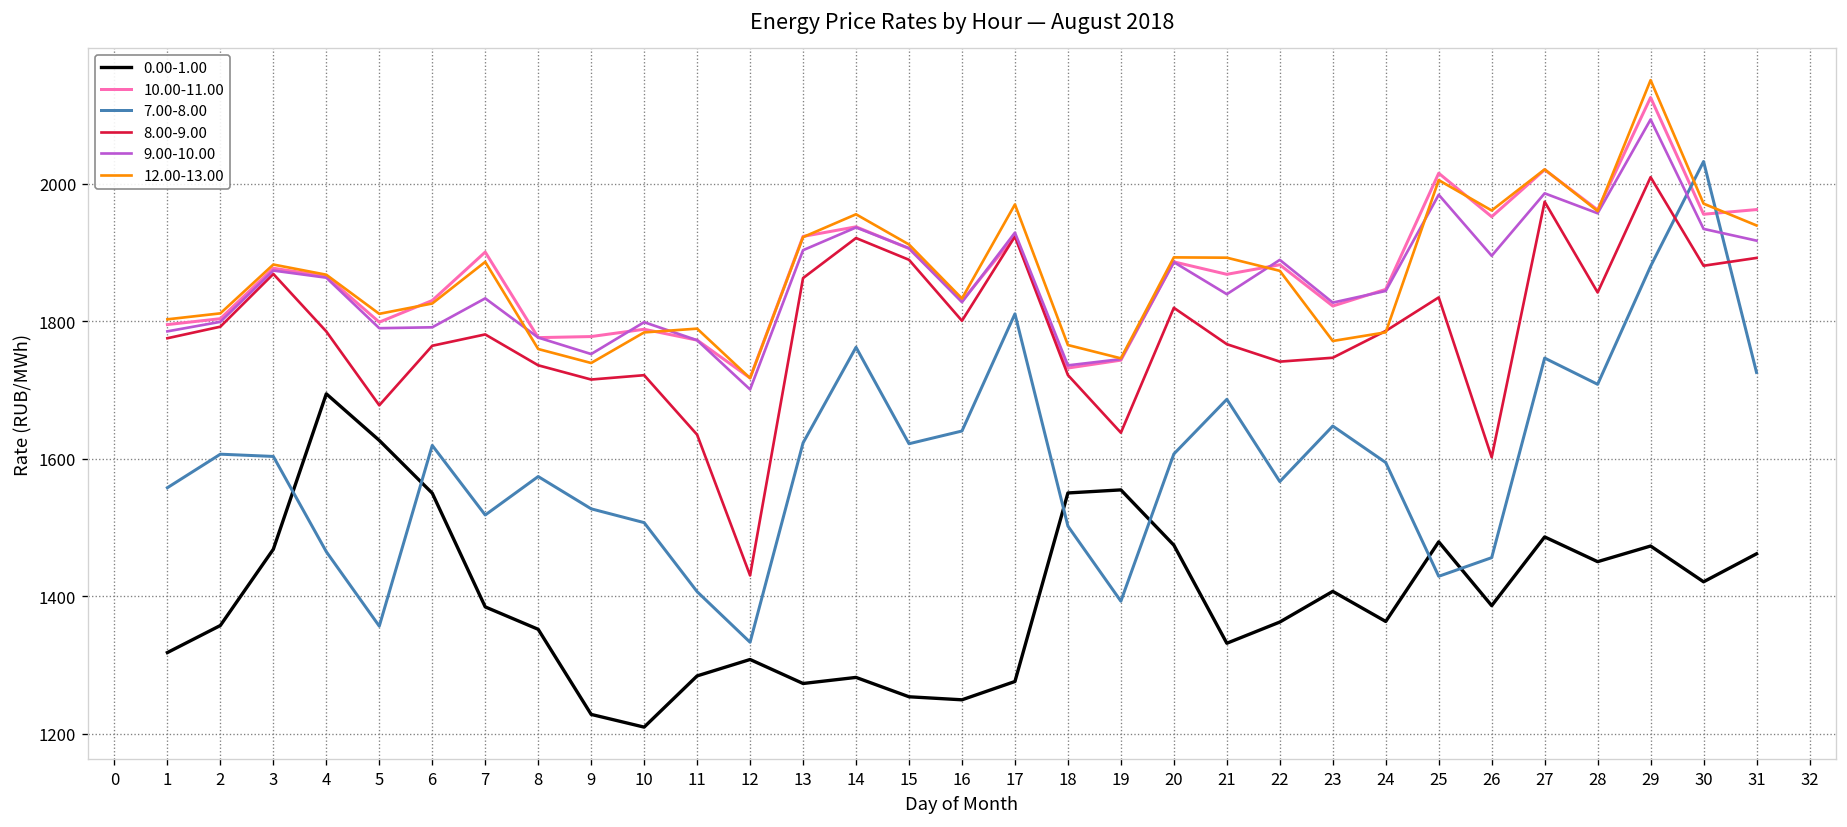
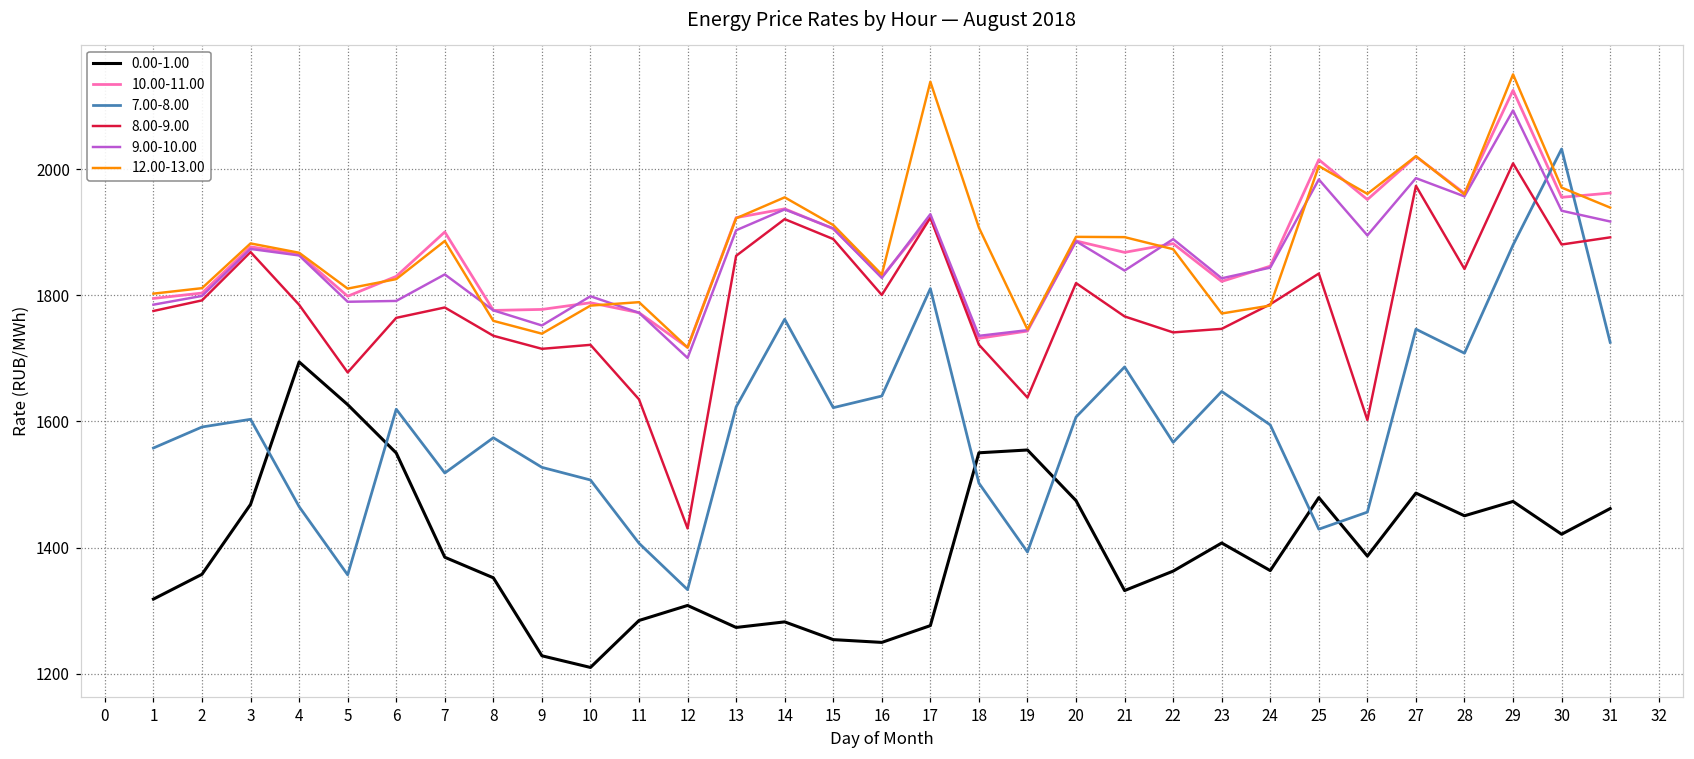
7.00-8.00, 2: 1610 -> 1590
12.00-13.00, 17: 1970 -> 2140
12.00-13.00, 18: 1770 -> 1910
